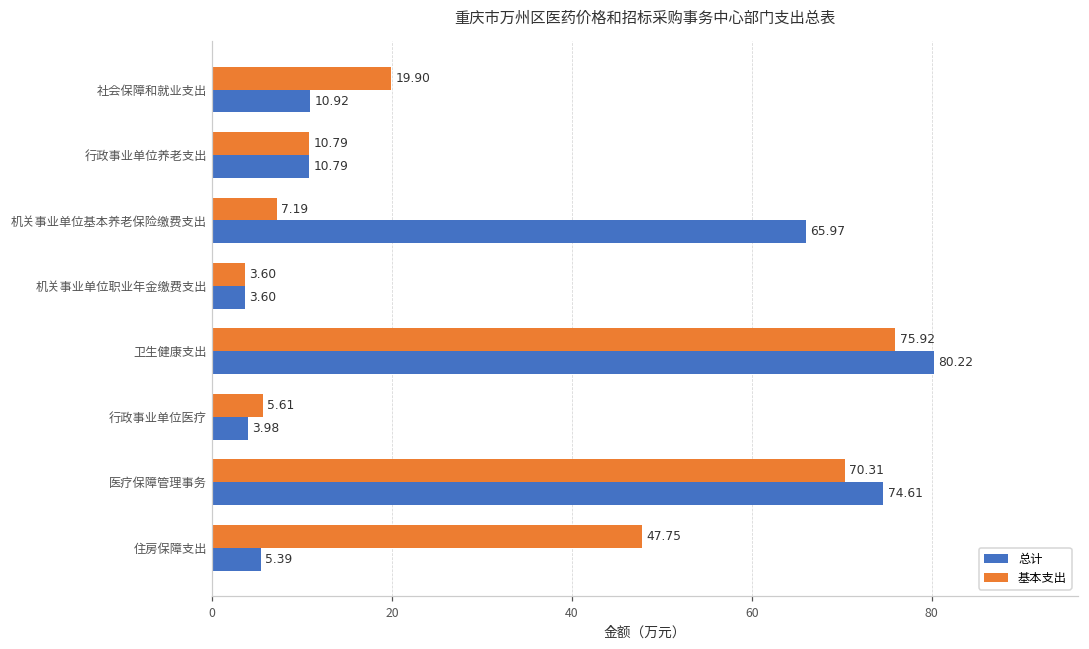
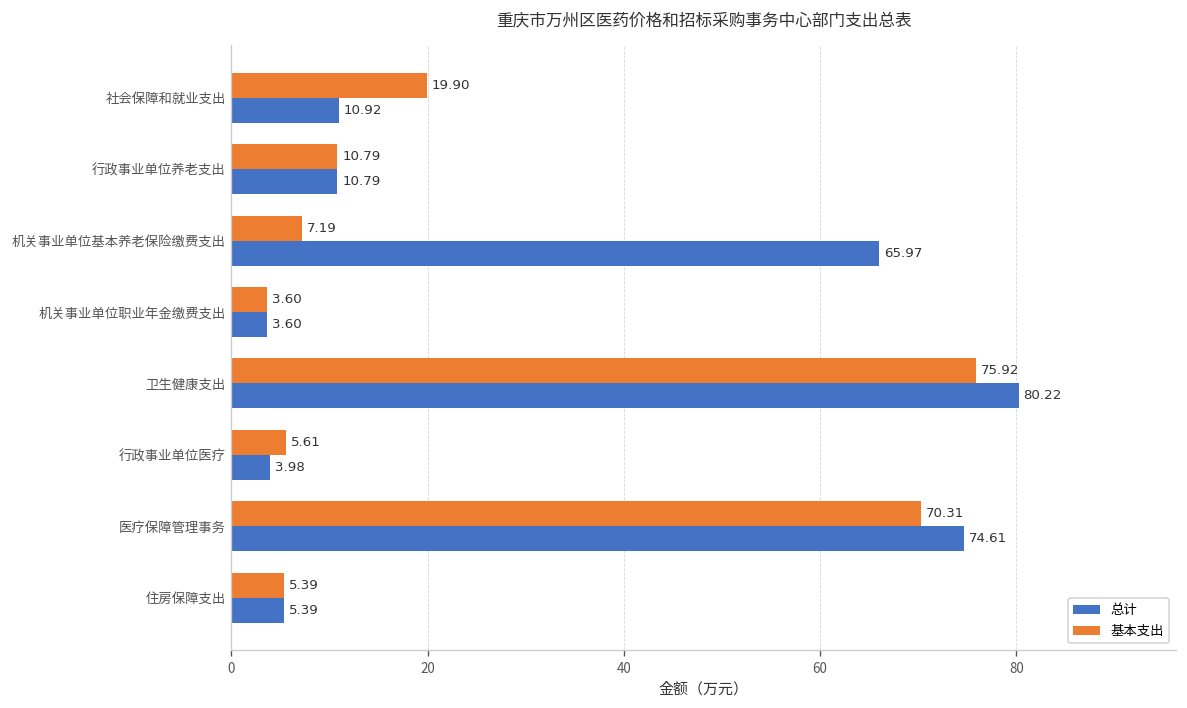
基本支出, 住房保障支出: 47.75 -> 5.39
